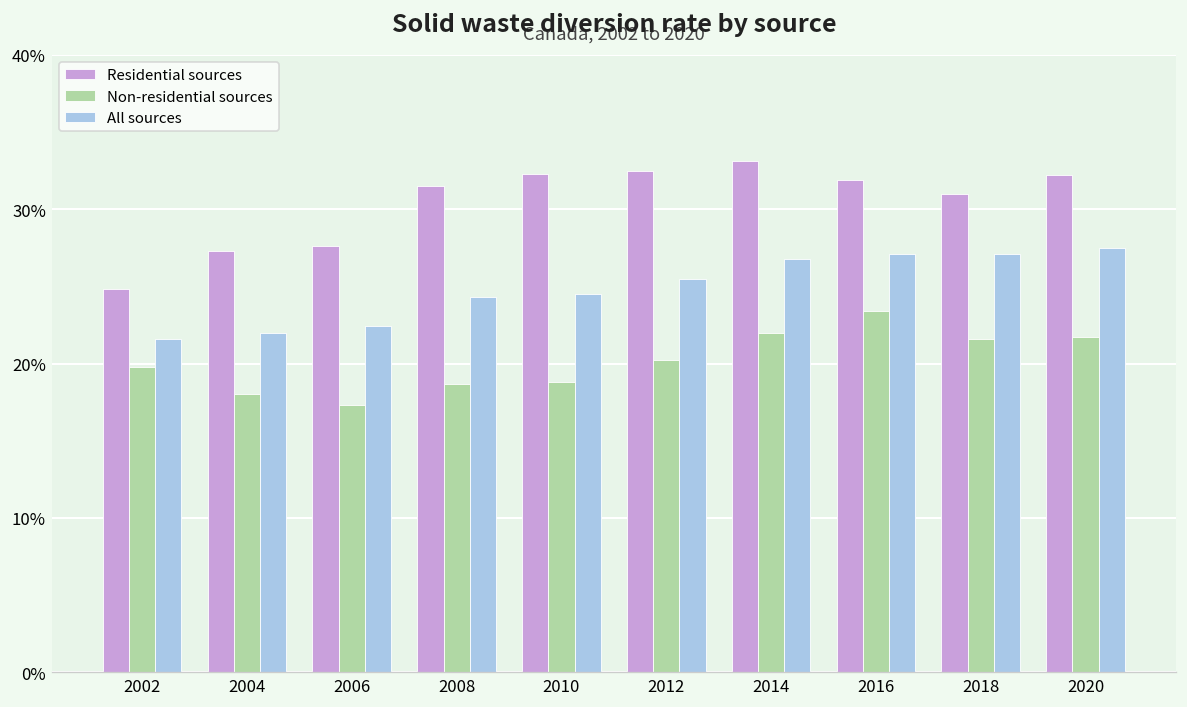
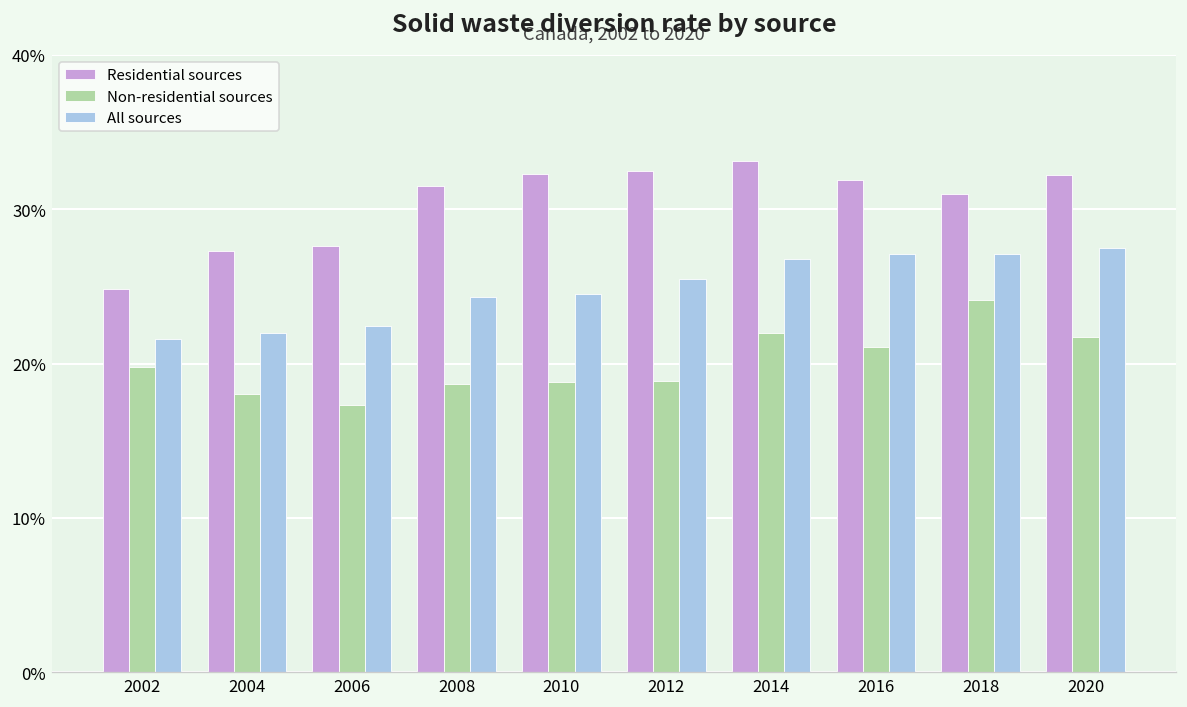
Non-residential sources, 2012: 20.2% -> 18.9%
Non-residential sources, 2016: 23.4% -> 21.1%
Non-residential sources, 2018: 21.6% -> 24.1%
